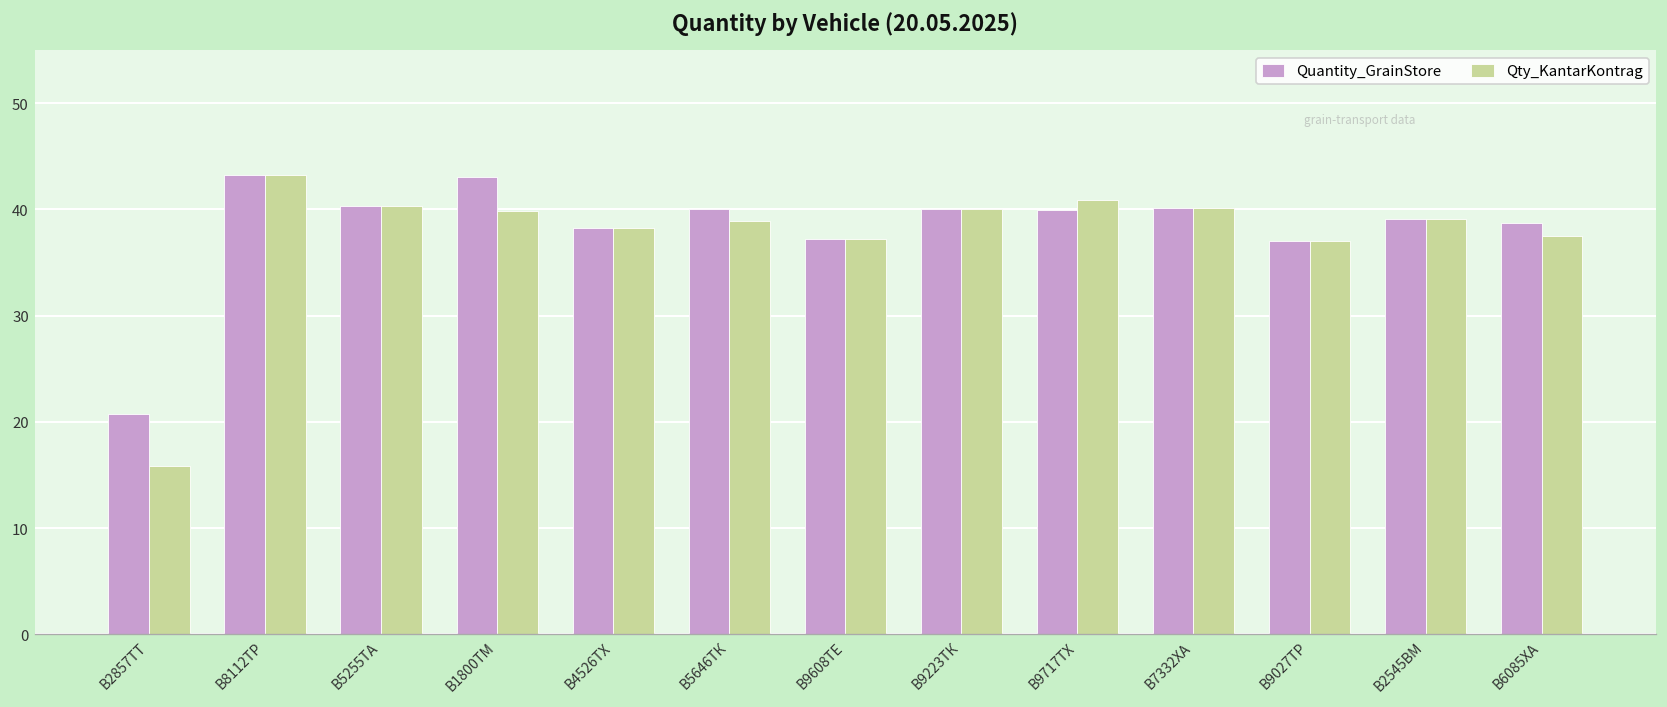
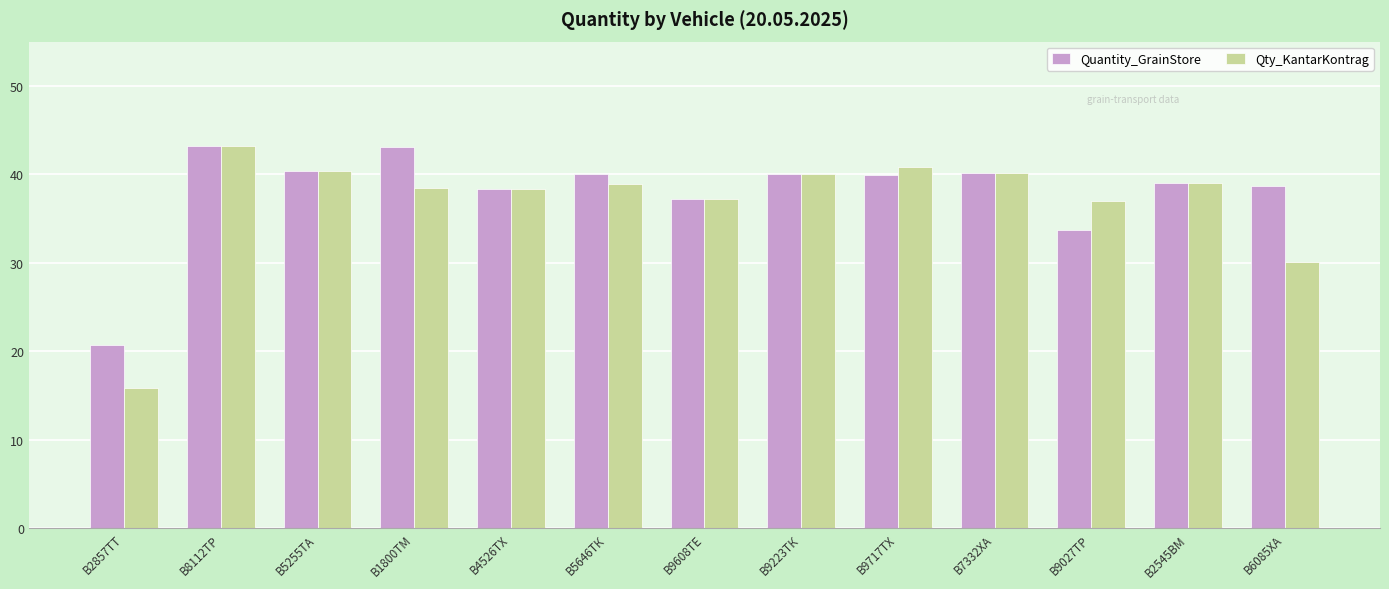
Qty_KantarKontrag, В1800ТМ: 40 -> 38
Quantity_GrainStore, В9027ТР: 37 -> 34
Qty_KantarKontrag, В6085ХА: 38 -> 30
